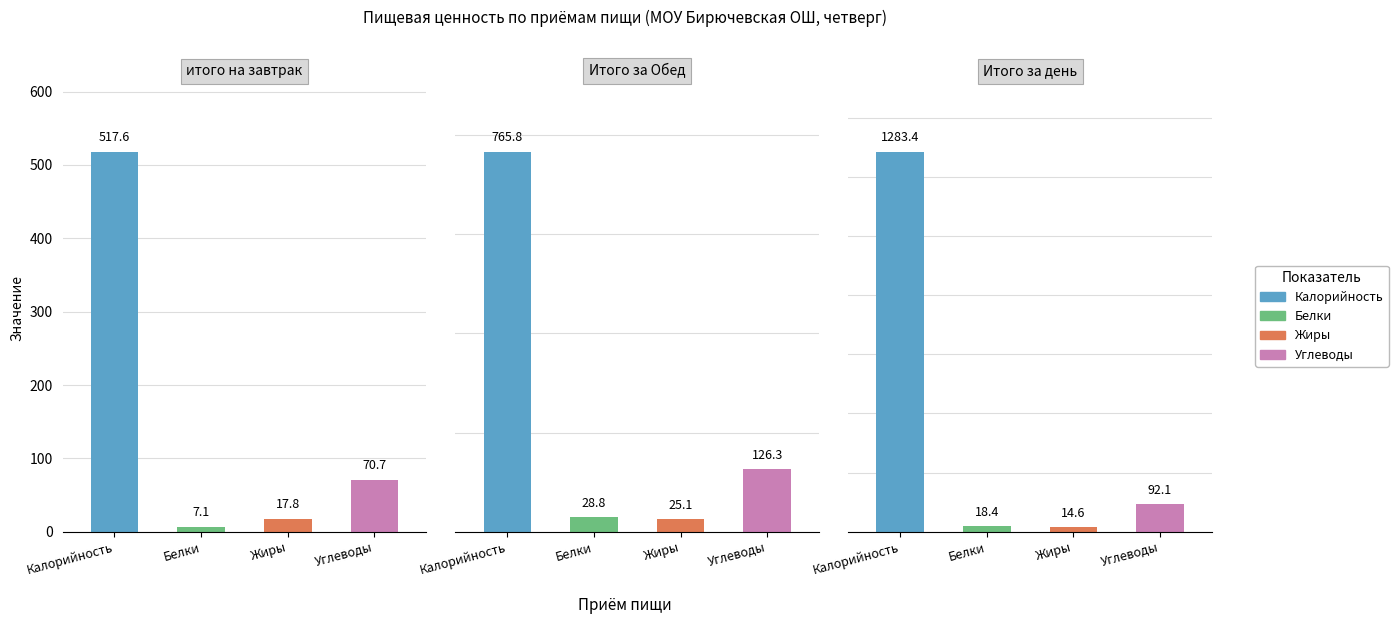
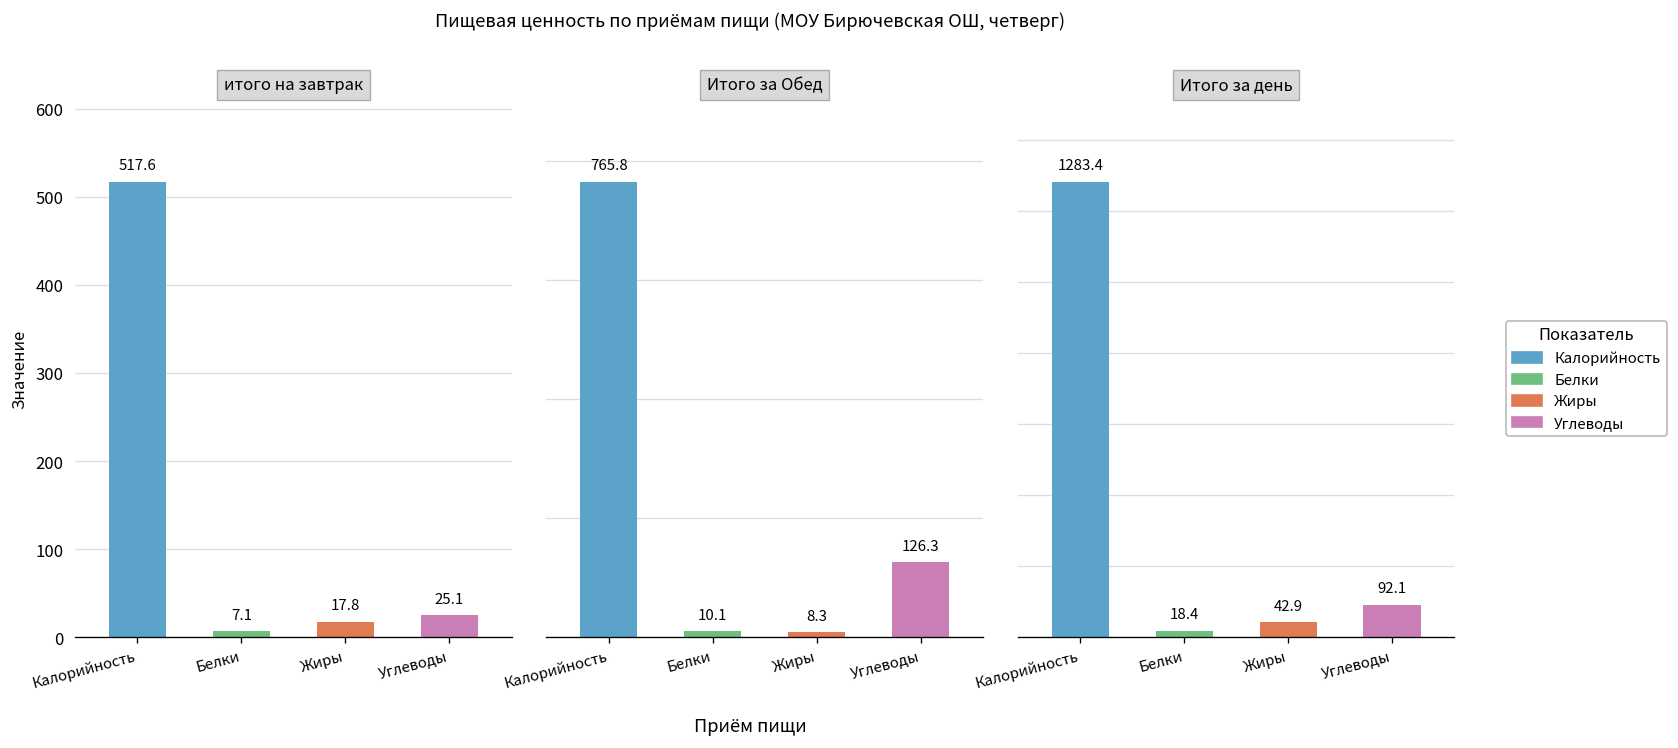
итого на завтрак, Углеводы: 70.7 -> 25.1
Итого за Обед, Белки: 28.8 -> 10.1
Итого за Обед, Жиры: 25.1 -> 8.3
Итого за день, Жиры: 14.6 -> 42.9
